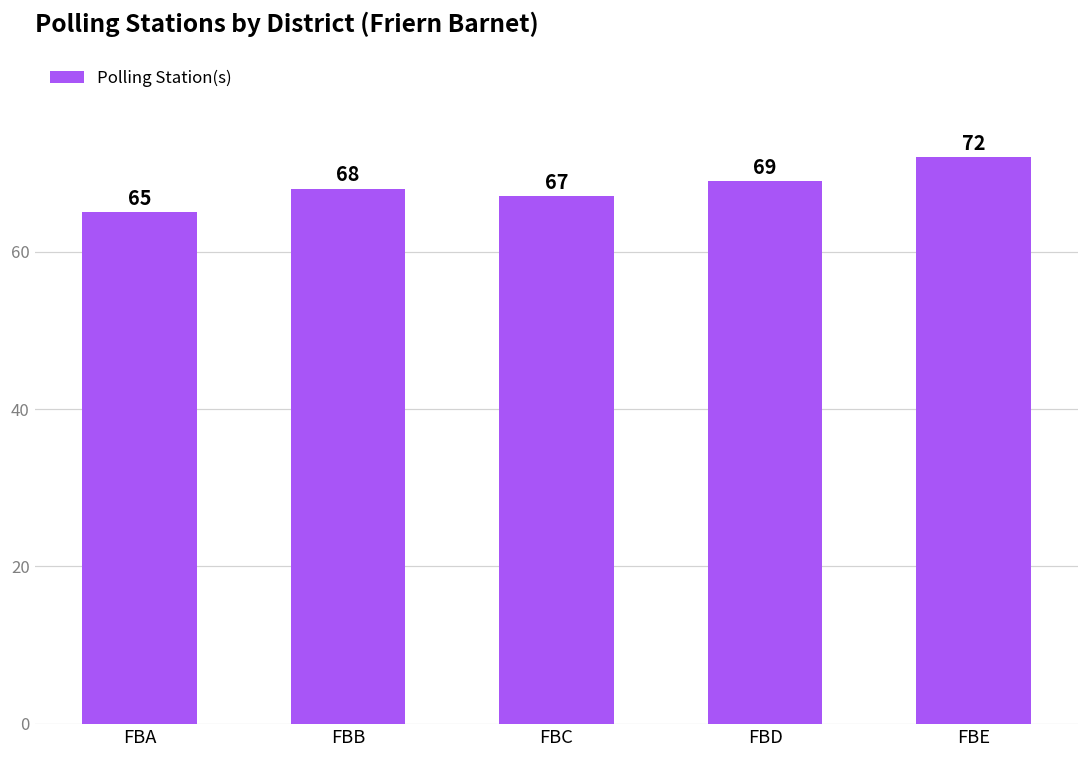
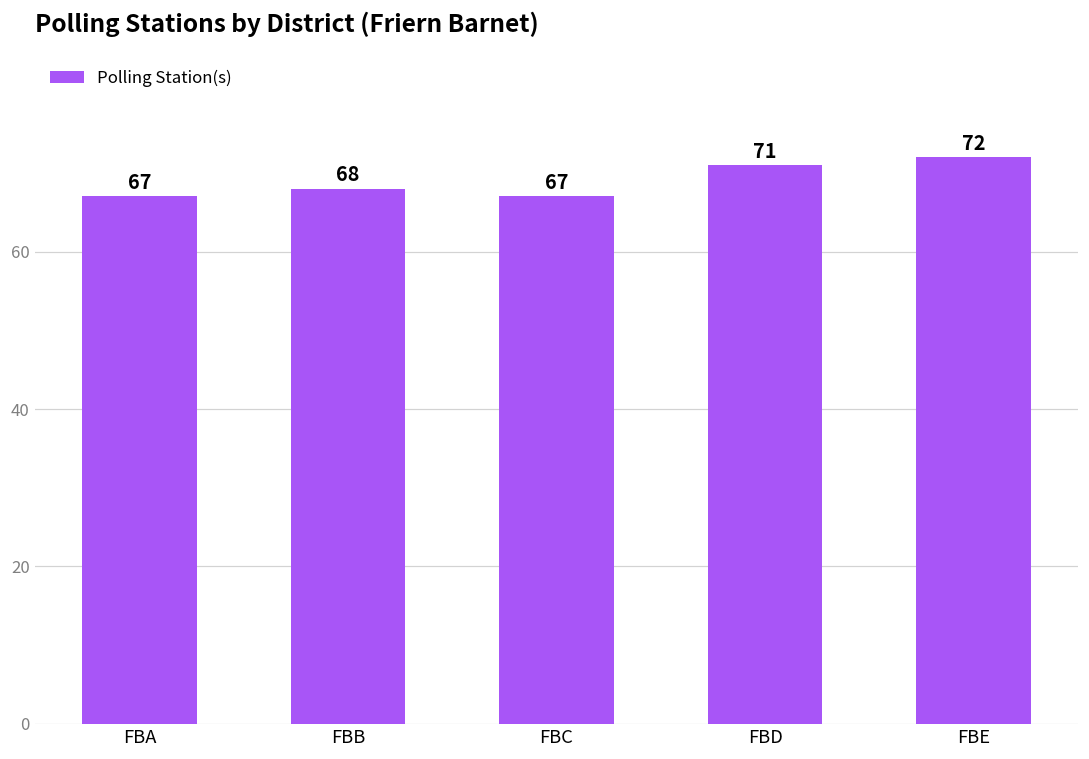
FBA: 65 -> 67
FBD: 69 -> 71
